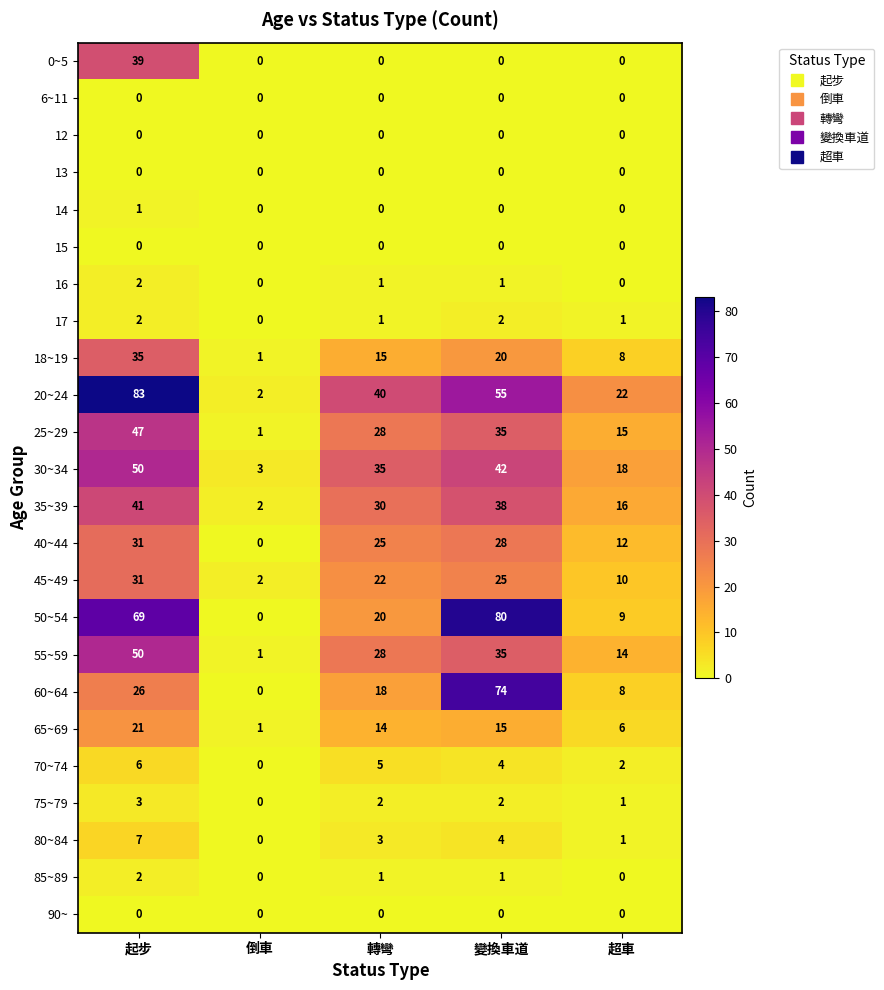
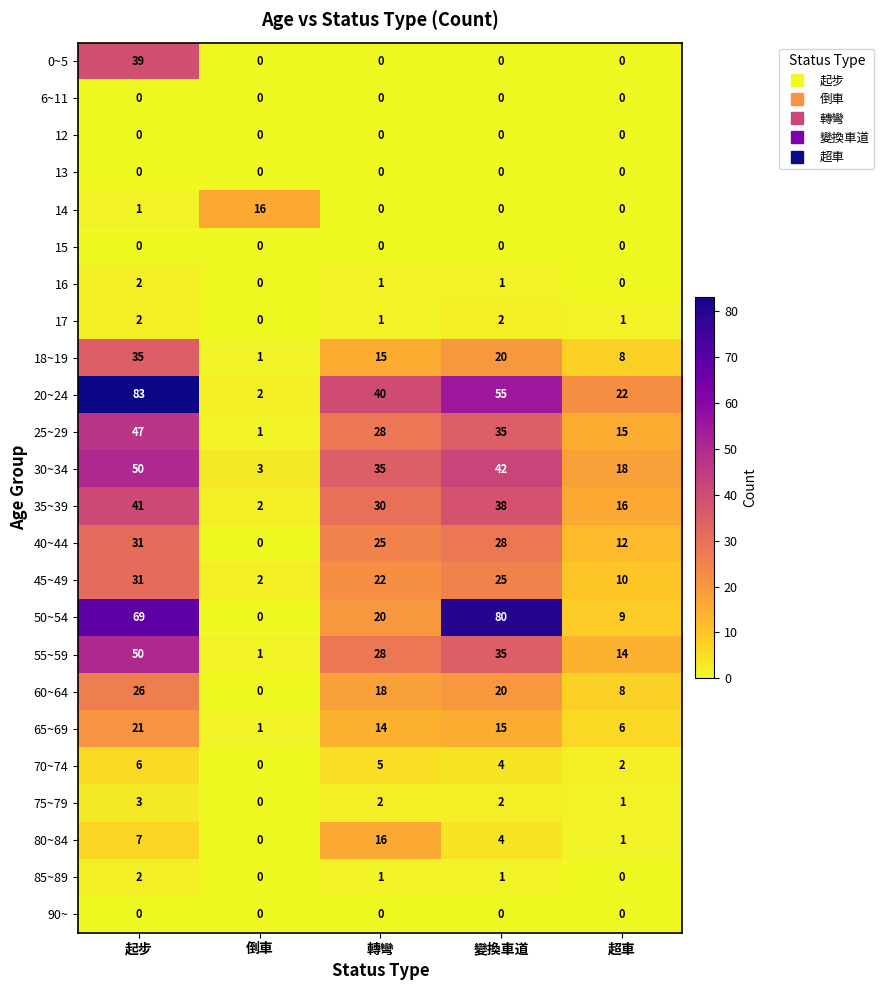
14, 倒車: 0 -> 16
60~64, 變換車道: 74 -> 20
80~84, 轉彎: 3 -> 16
